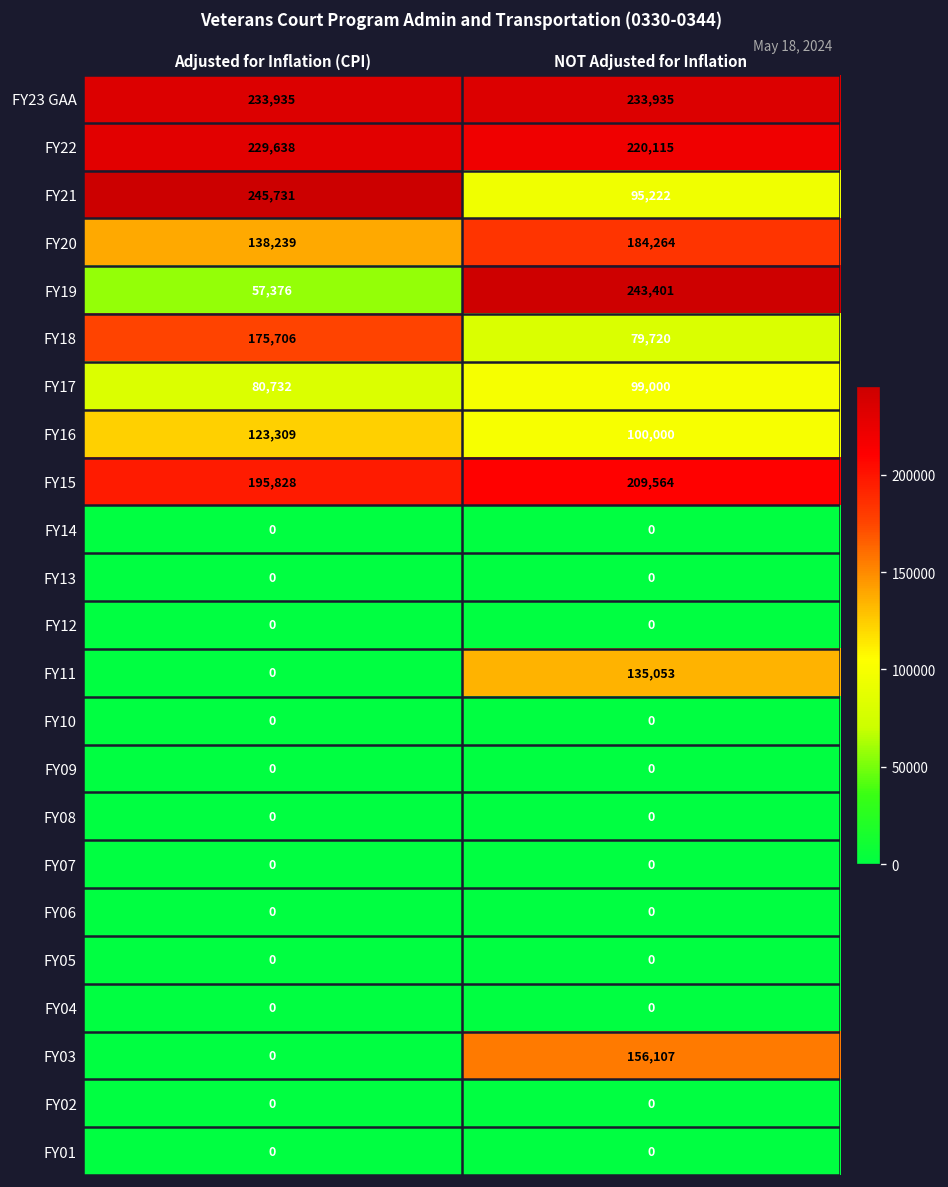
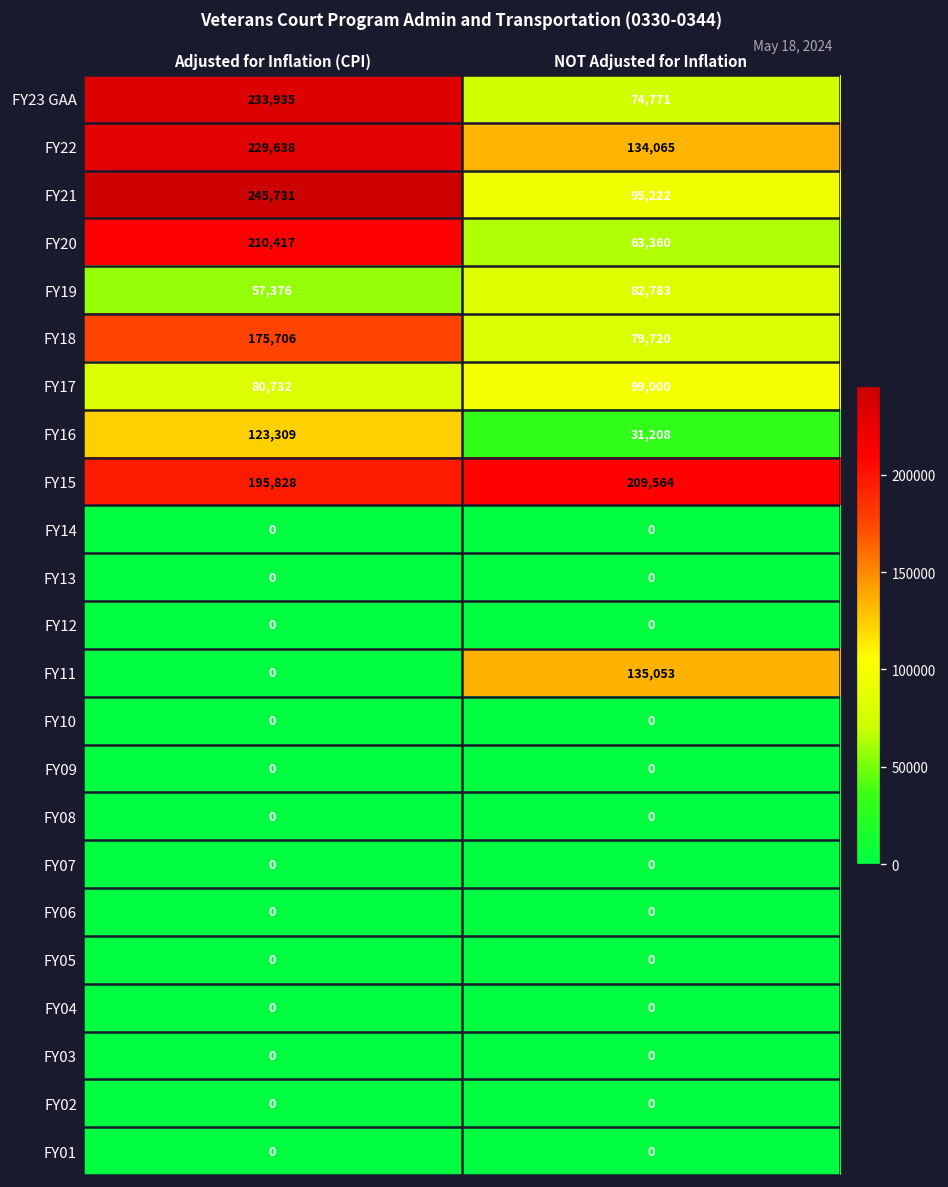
FY23 GAA, NOT Adjusted for Inflation: 233,935 -> 74,771
FY22, NOT Adjusted for Inflation: 220,115 -> 134,065
FY20, Adjusted for Inflation (CPI): 138,239 -> 210,417
FY20, NOT Adjusted for Inflation: 184,264 -> 63,360
FY19, NOT Adjusted for Inflation: 243,401 -> 82,783
FY16, NOT Adjusted for Inflation: 100,000 -> 31,208
FY03, NOT Adjusted for Inflation: 156,107 -> 0
